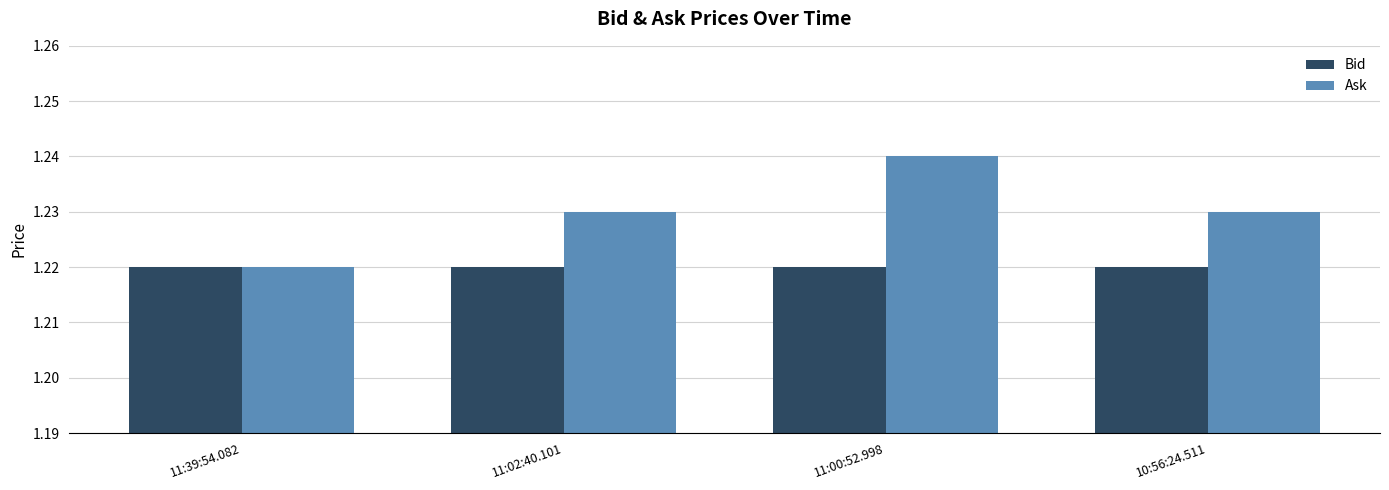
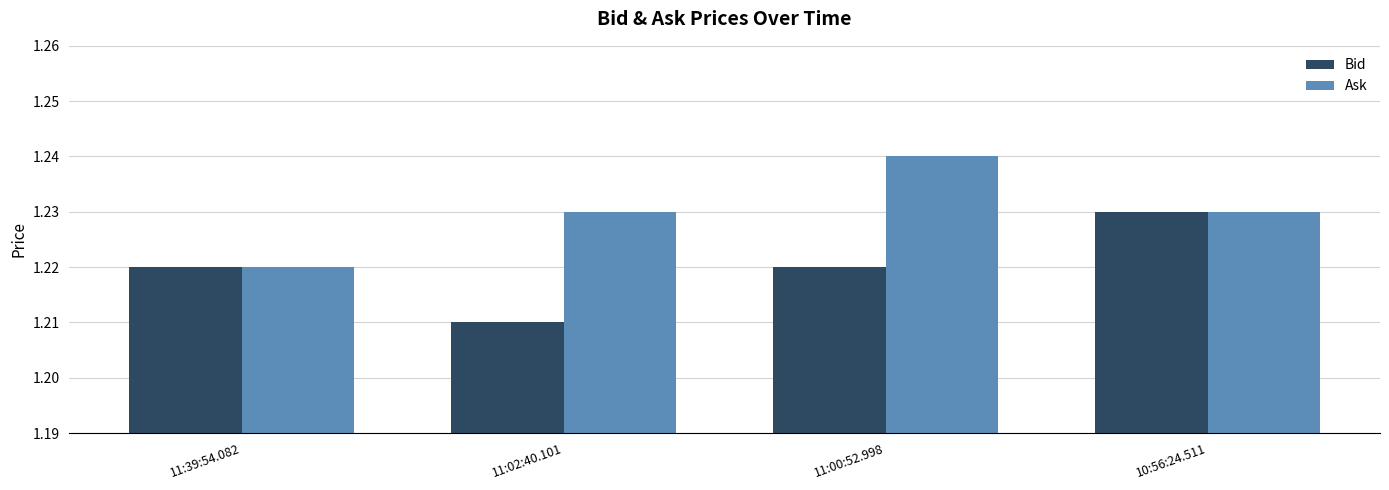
Bid, 11:02:40.101: 1.22 -> 1.21
Bid, 10:56:24.511: 1.22 -> 1.23
